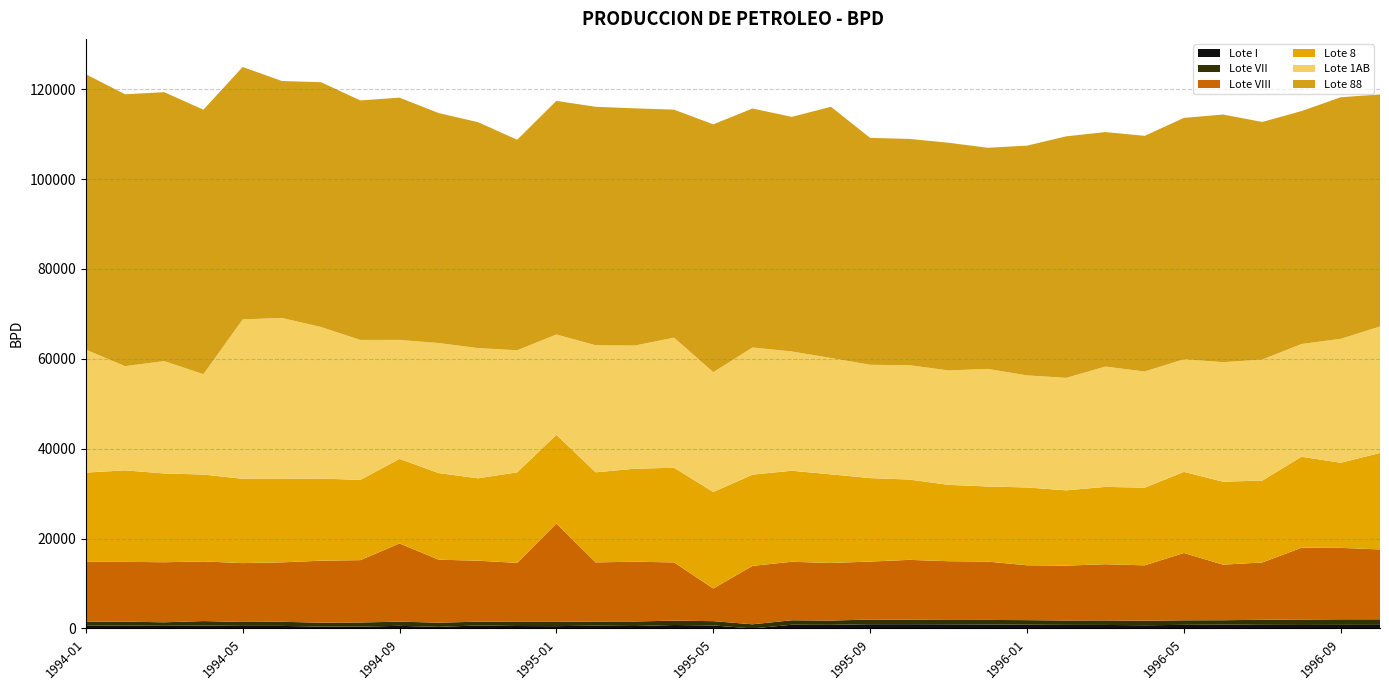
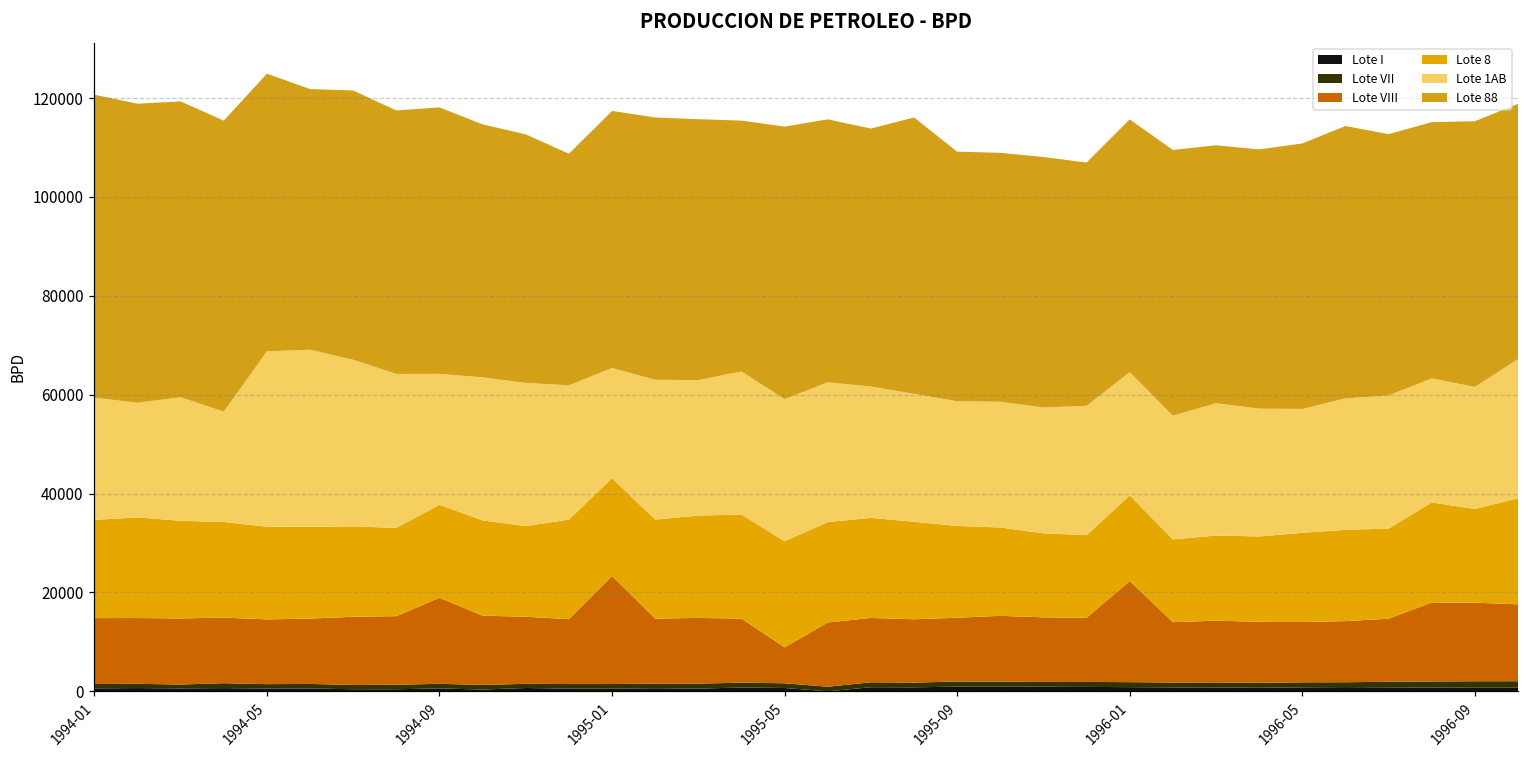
Lote 1AB, 1994-01: 27000 -> 25000
Lote 1AB, 1995-05: 27000 -> 29000
Lote VIII, 1996-01: 12000 -> 20000
Lote VIII, 1996-05: 15000 -> 12000
Lote 1AB, 1996-09: 28000 -> 25000
